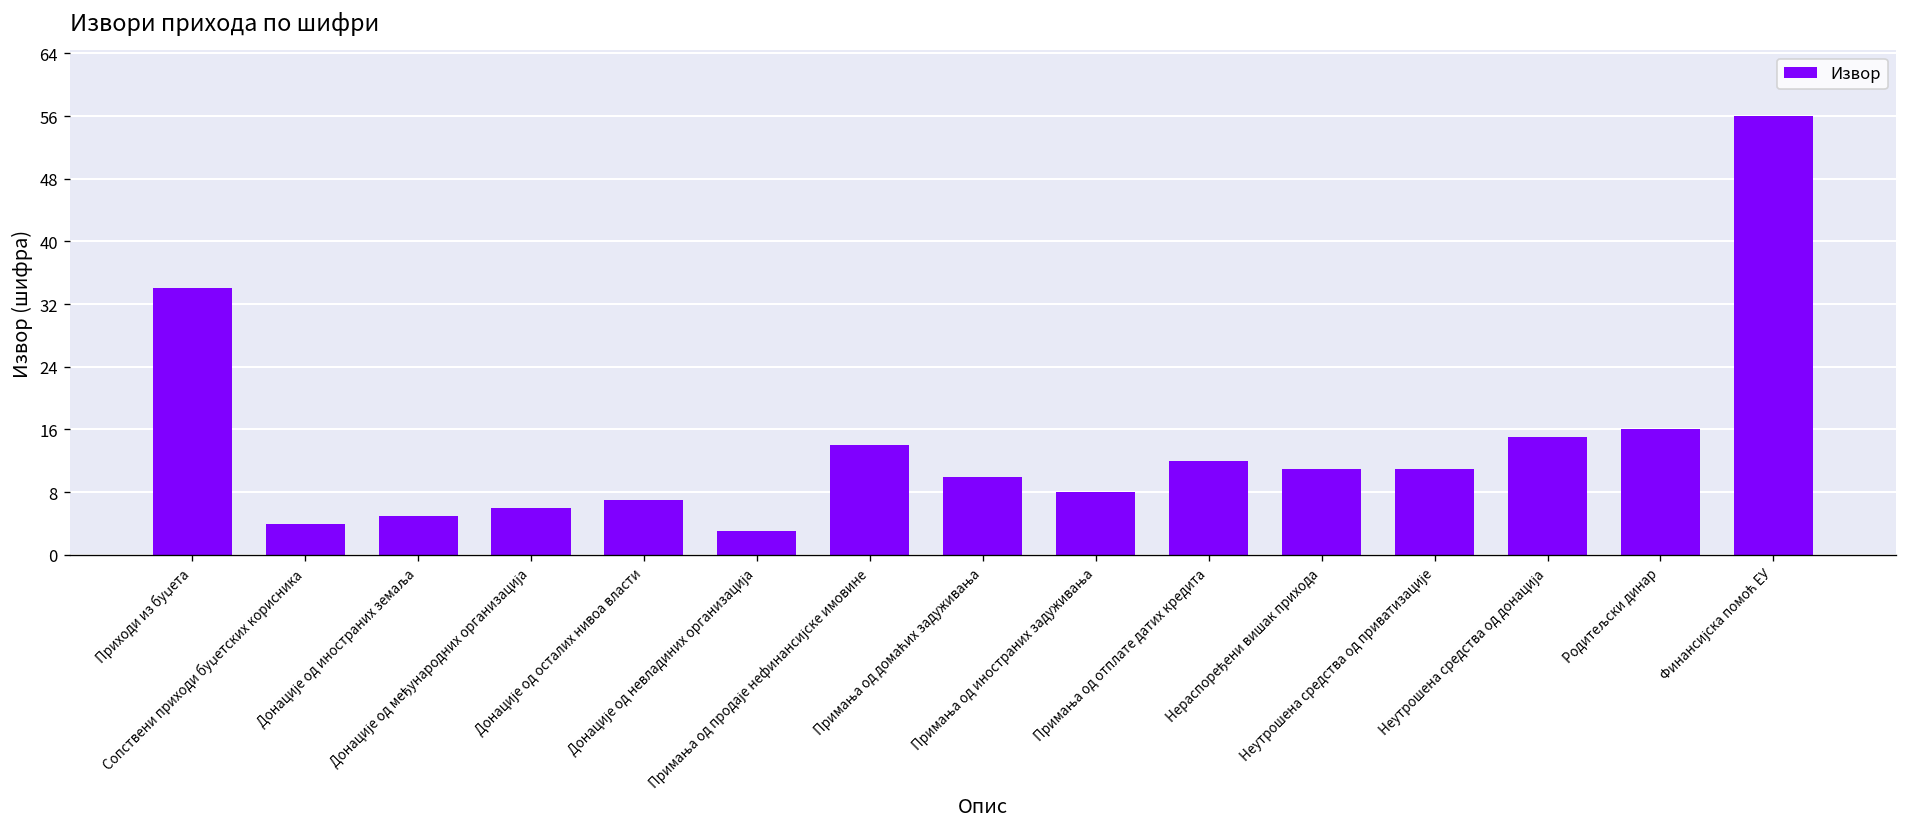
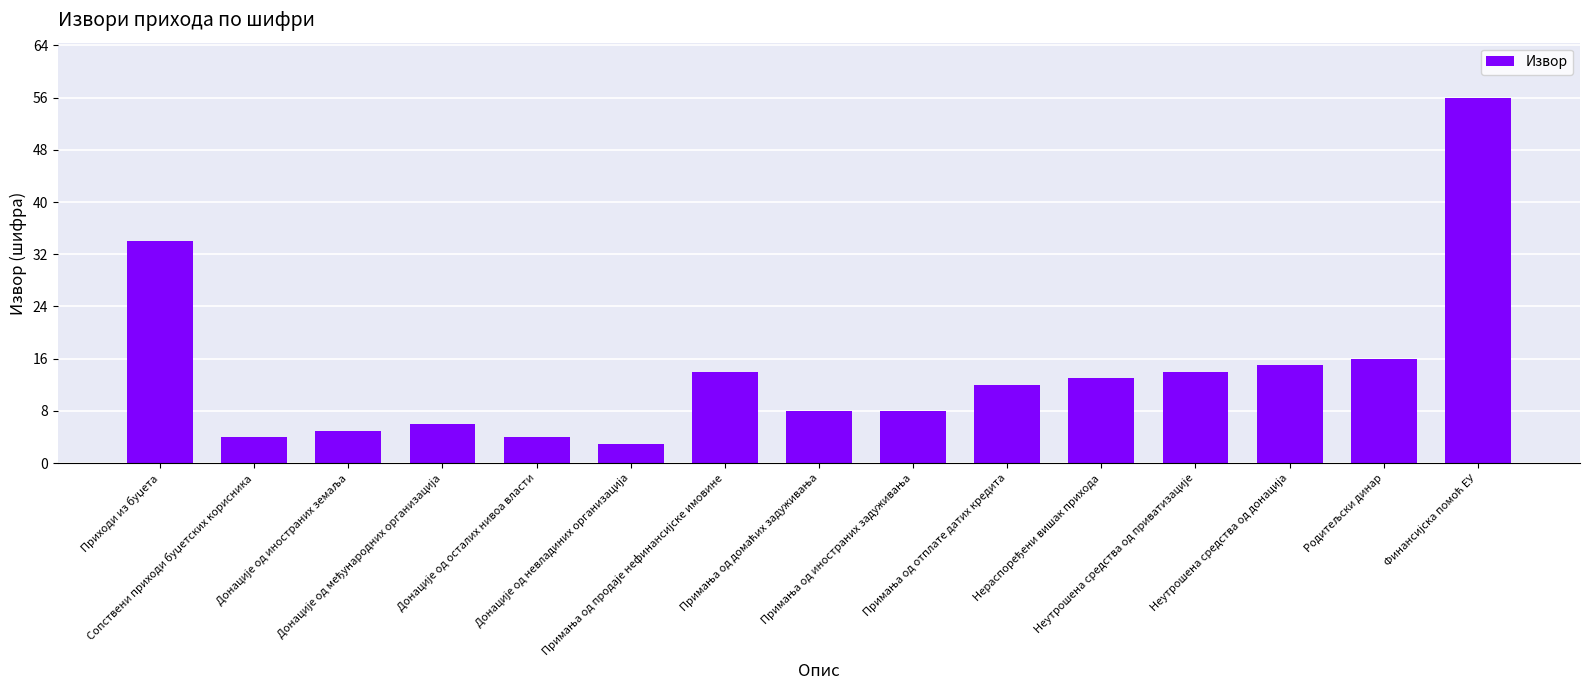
Донације од осталих нивоа власти: 7 -> 4
Примања од домаћих задуживања: 10 -> 8
Нераспоређени вишак прихода: 11 -> 13
Неутрошена средства од приватизације: 11 -> 14
